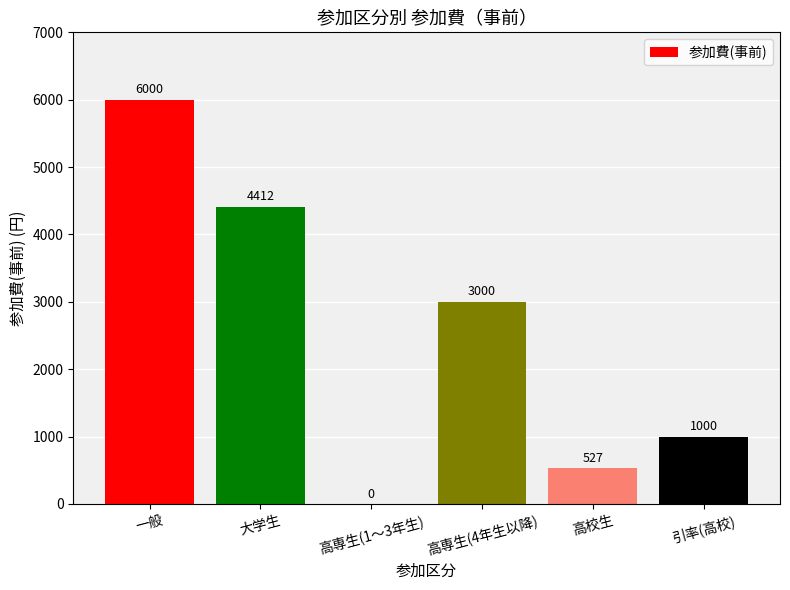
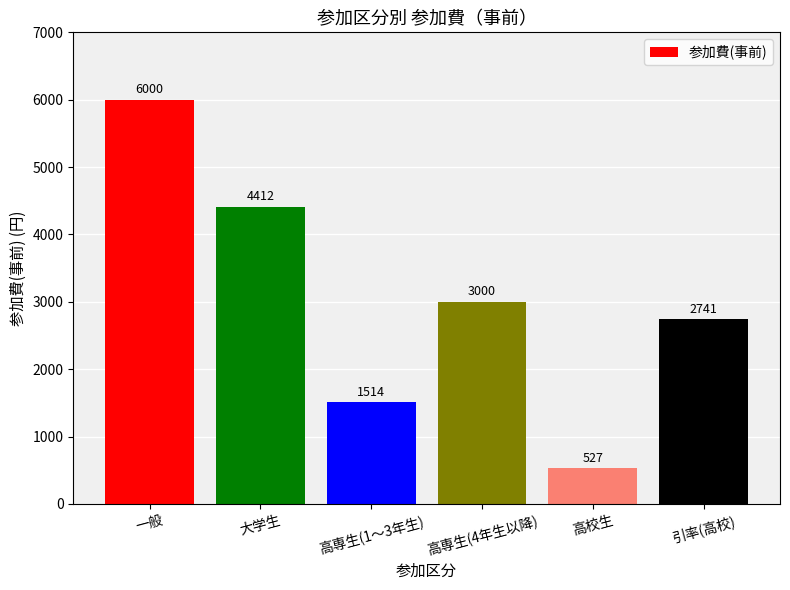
高専生(1～3年生): 0 -> 1514
引率(高校): 1000 -> 2741
